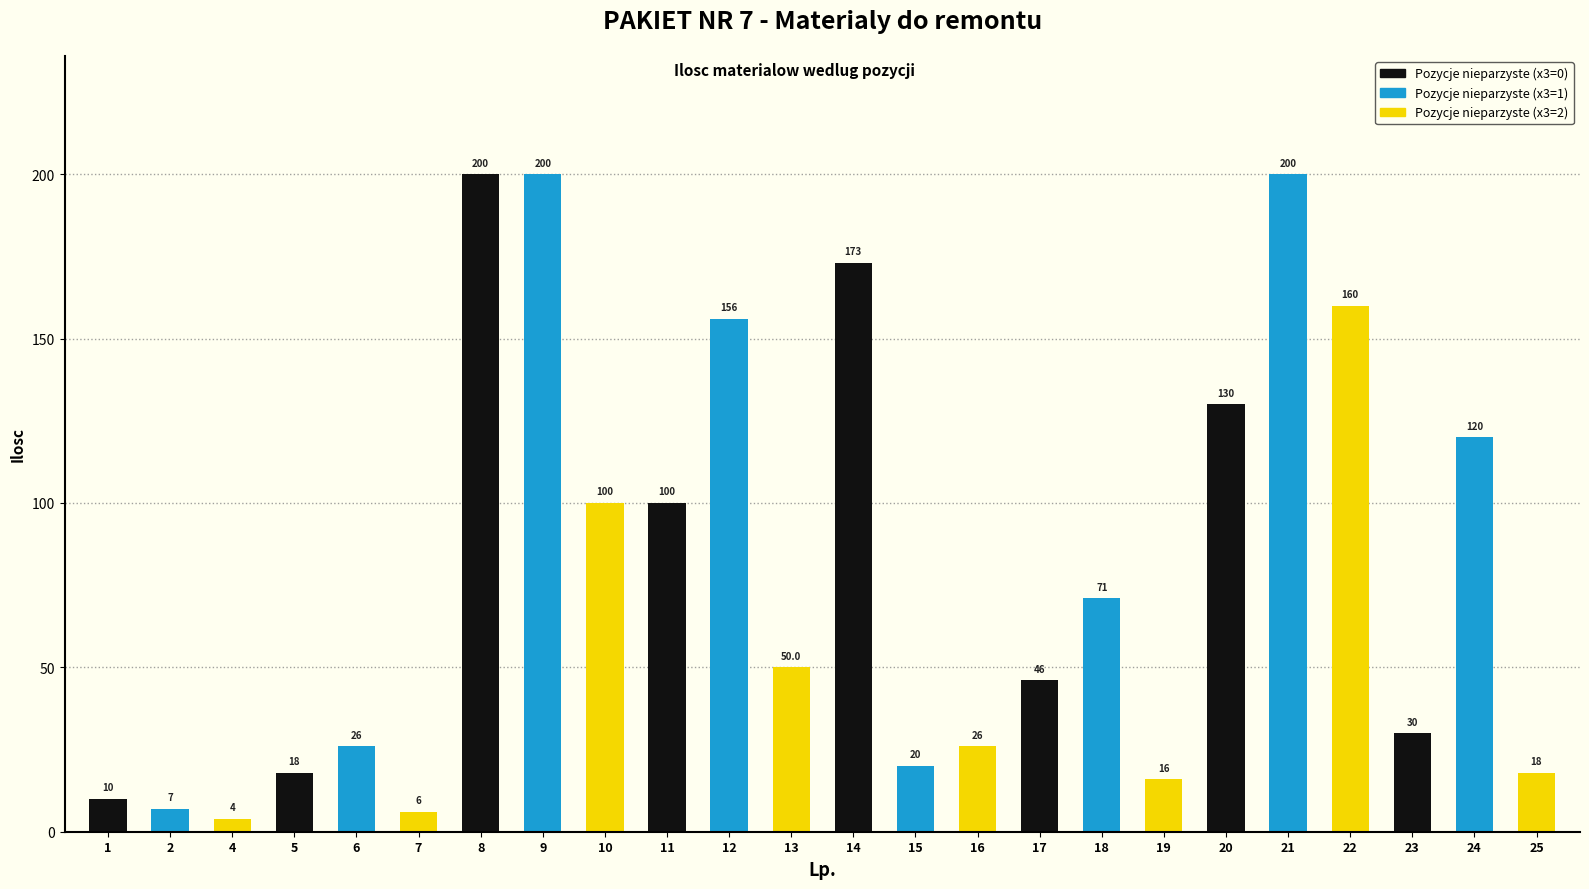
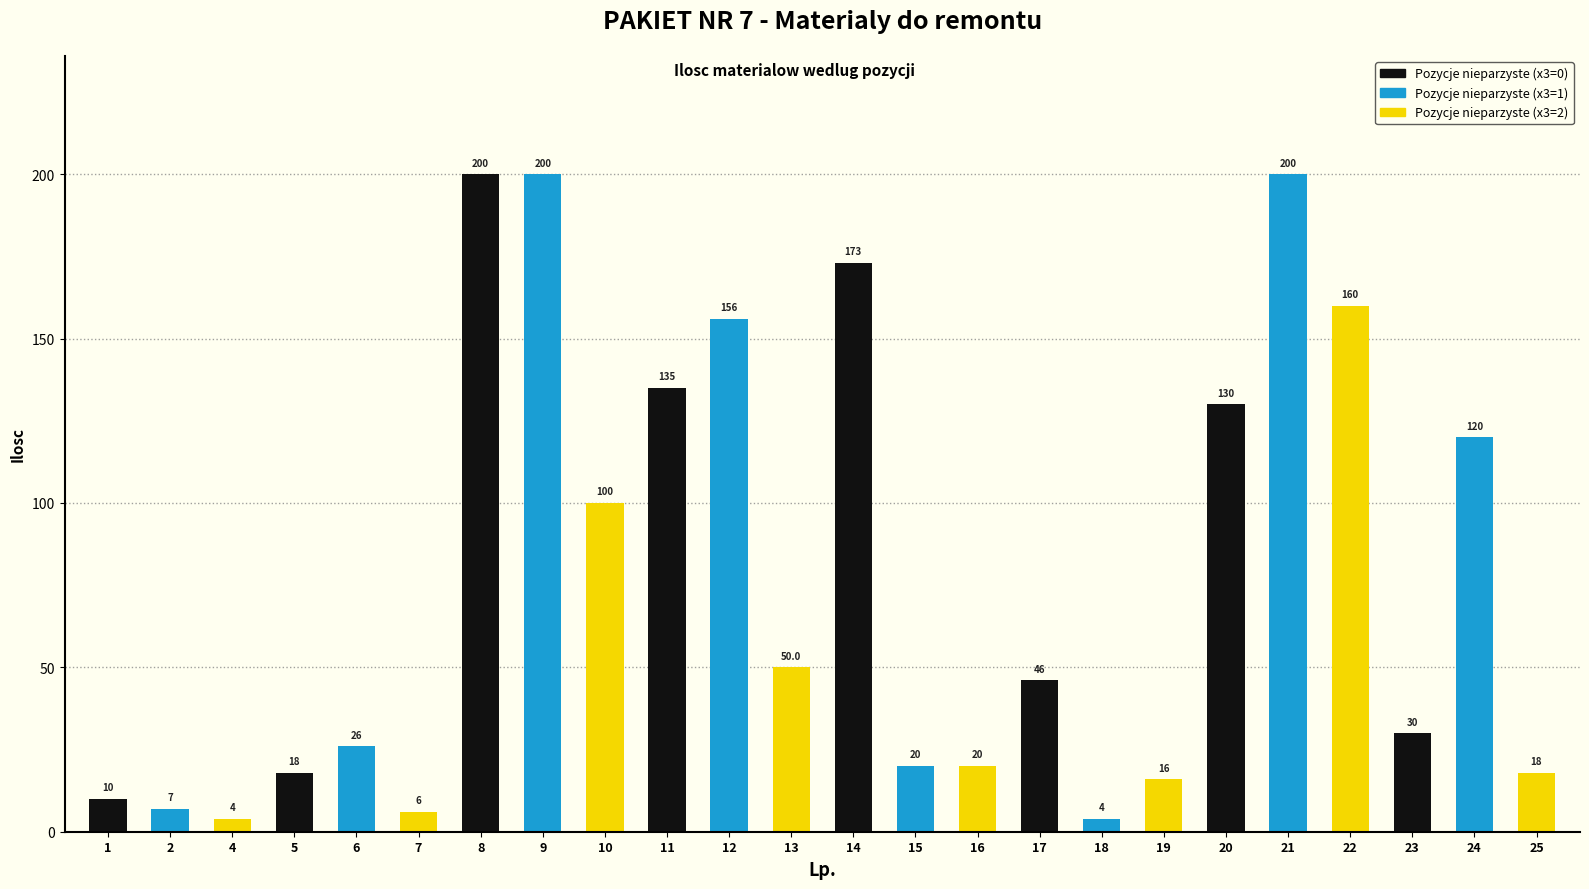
11: 100 -> 135
16: 26 -> 20
18: 71 -> 4
